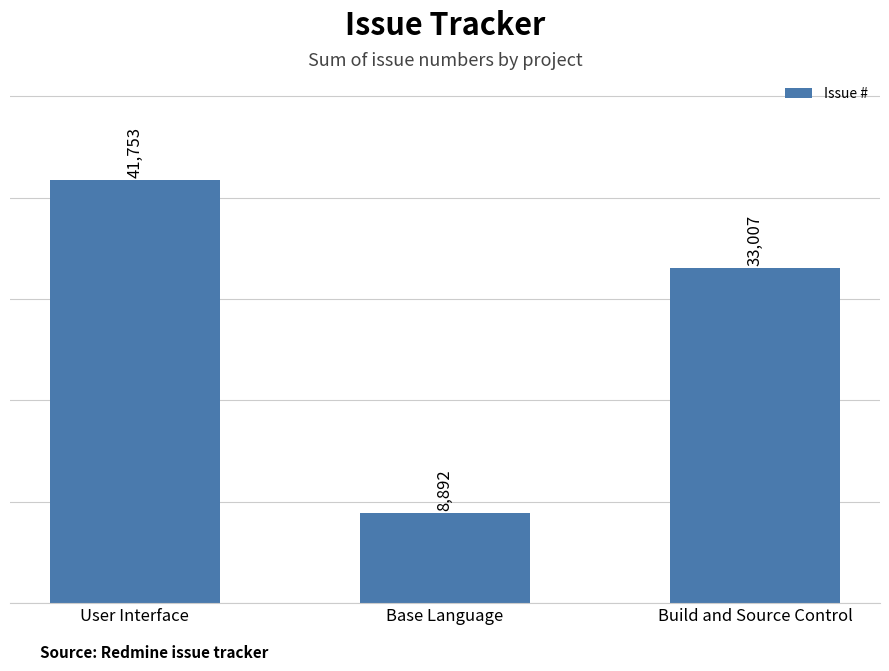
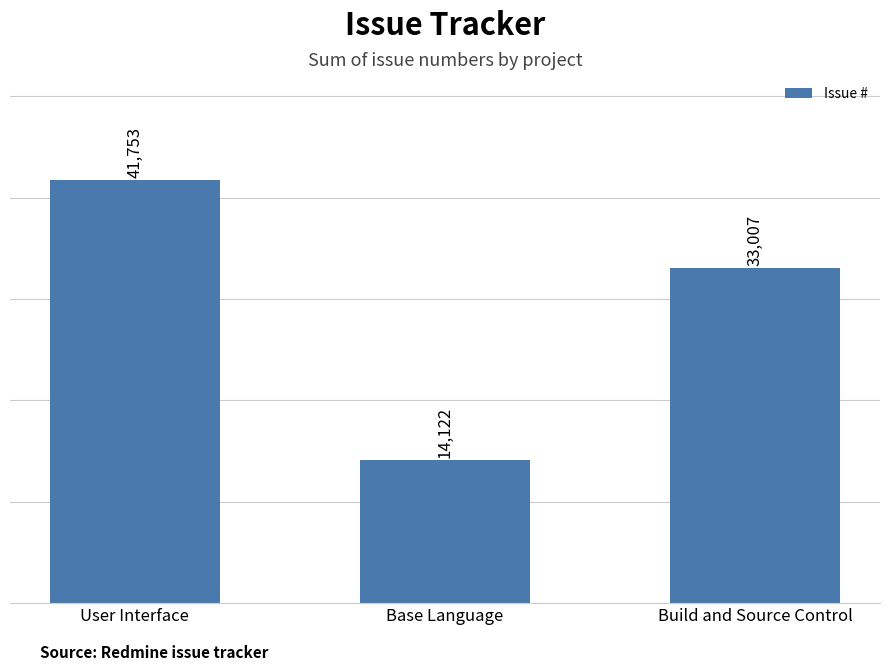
Base Language: 8,892 -> 14,122
